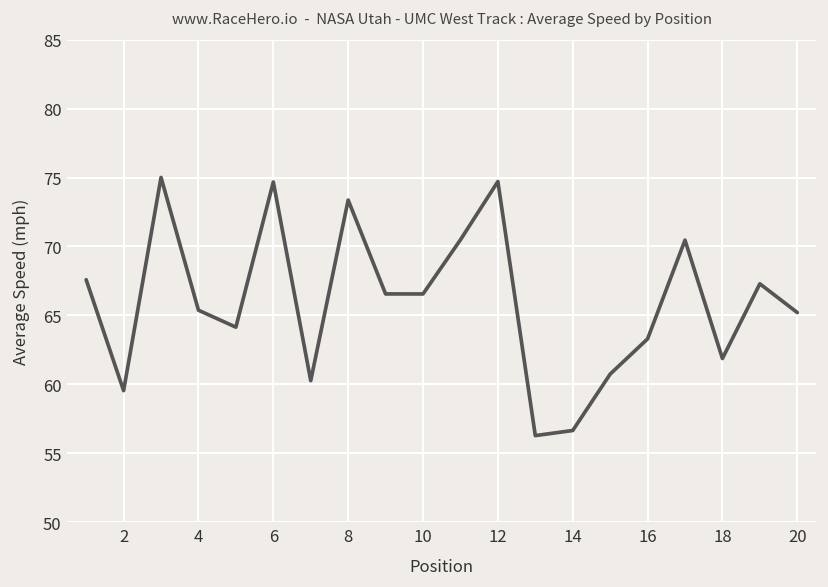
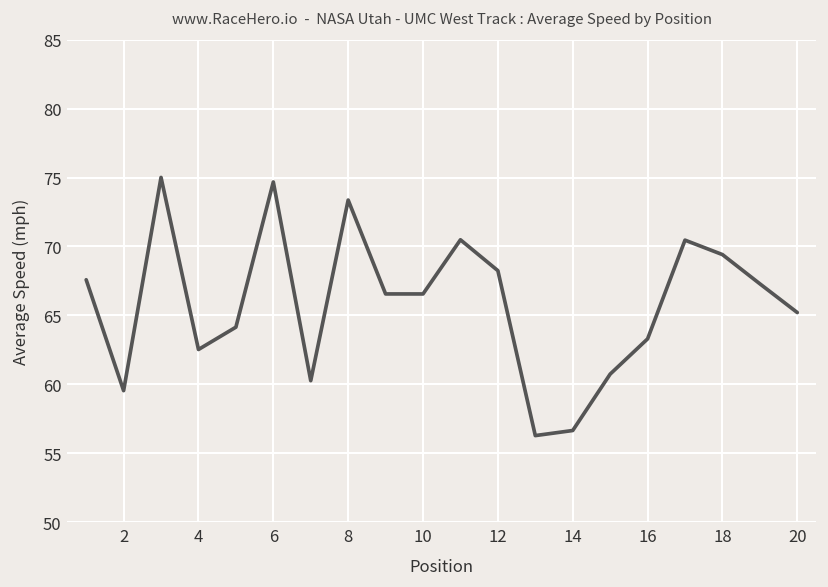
4: 65.4 -> 62.5
12: 74.7 -> 68.2
18: 61.9 -> 69.4
